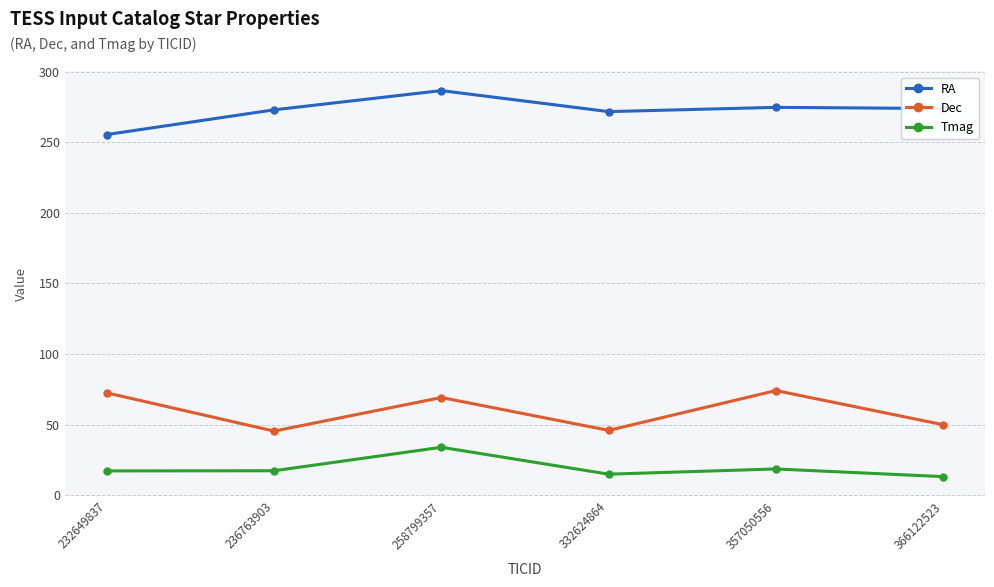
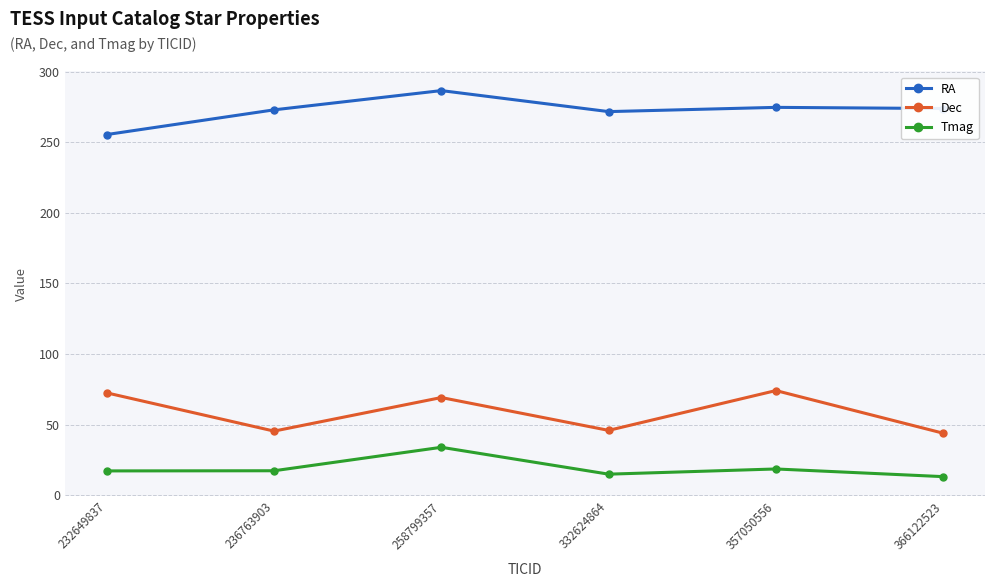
Dec, 366122523: 50 -> 44
